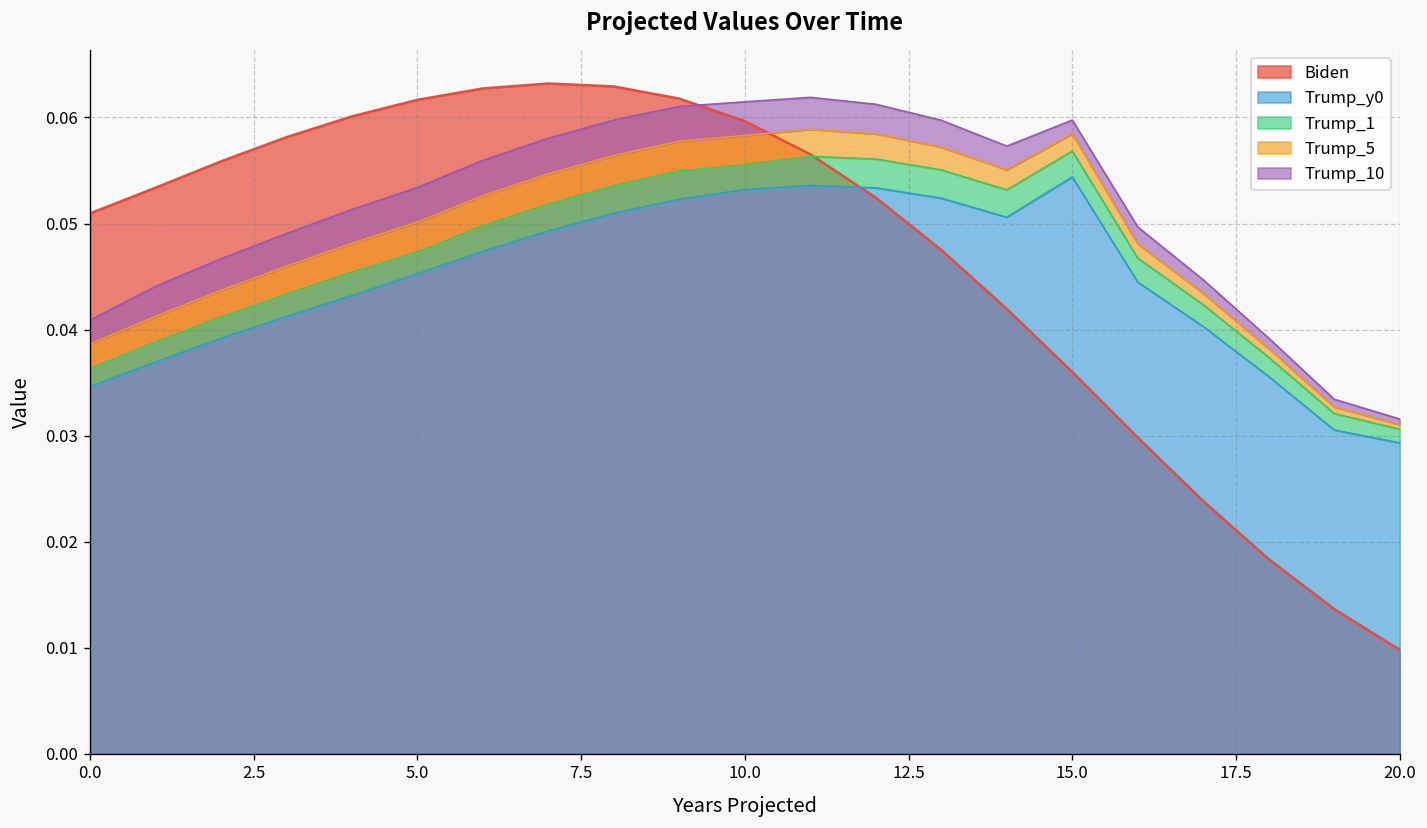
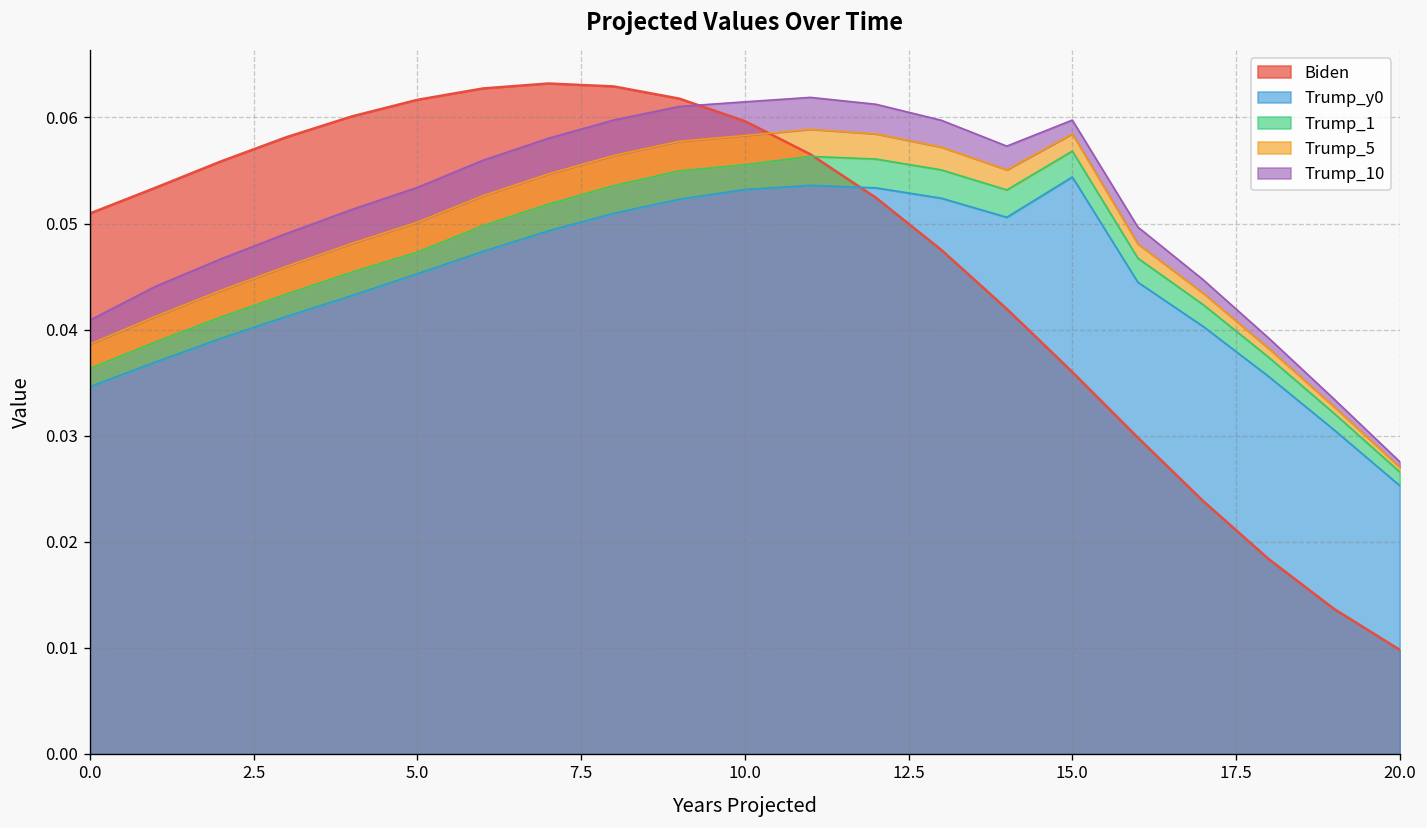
Trump_y0, 20.0: 0.029 -> 0.025
